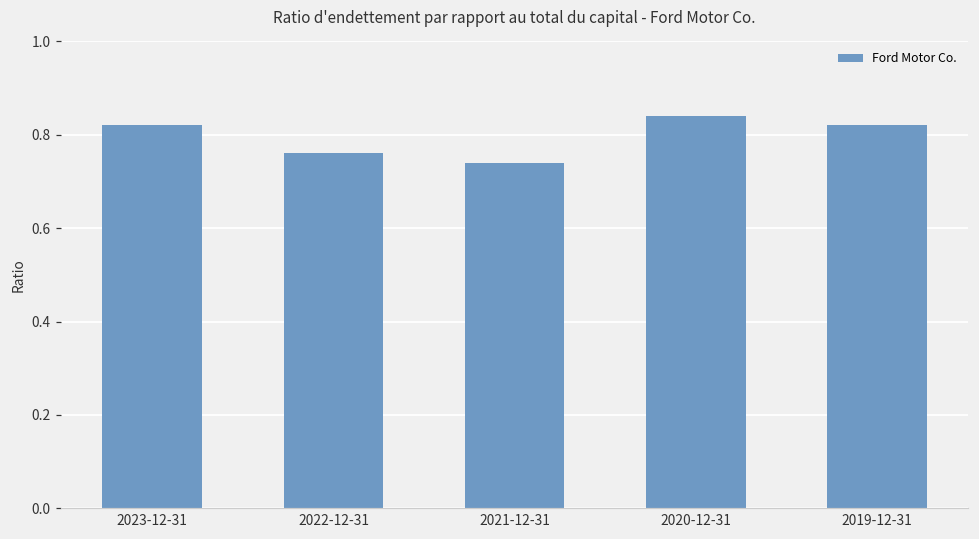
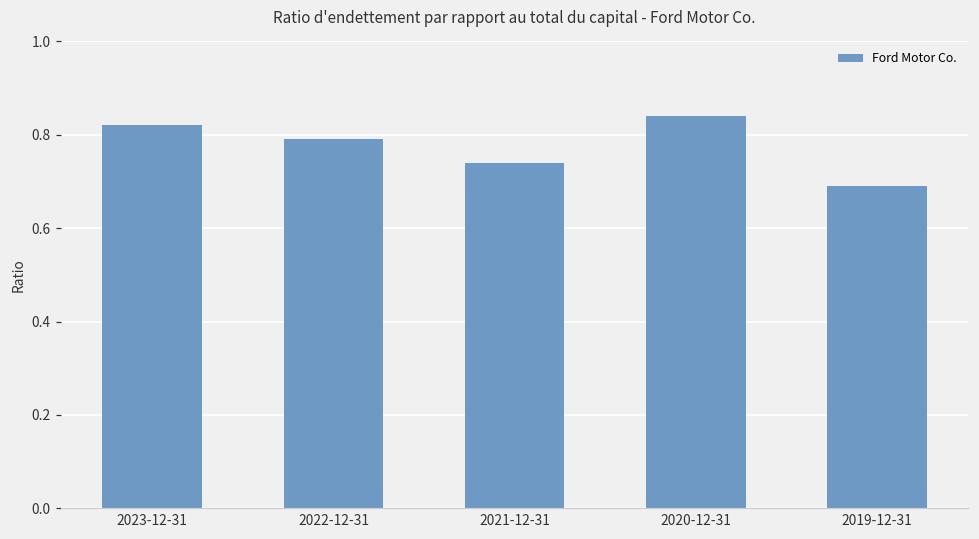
2022-12-31: 0.76 -> 0.79
2019-12-31: 0.82 -> 0.69
